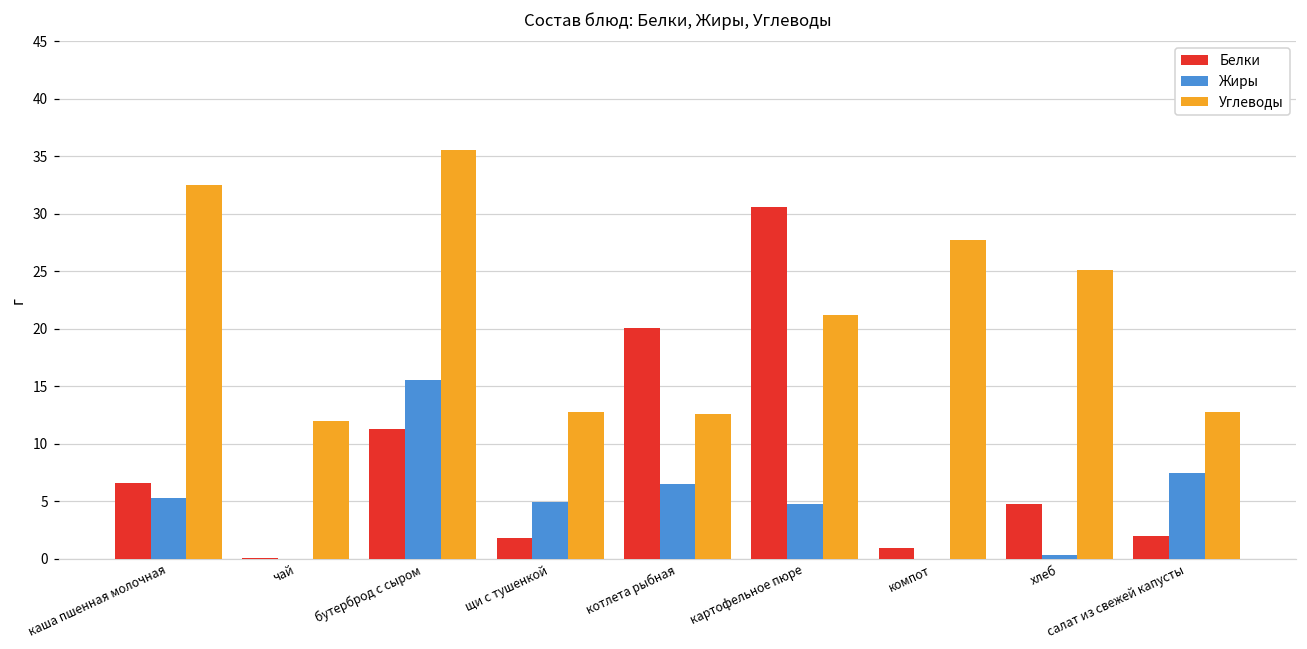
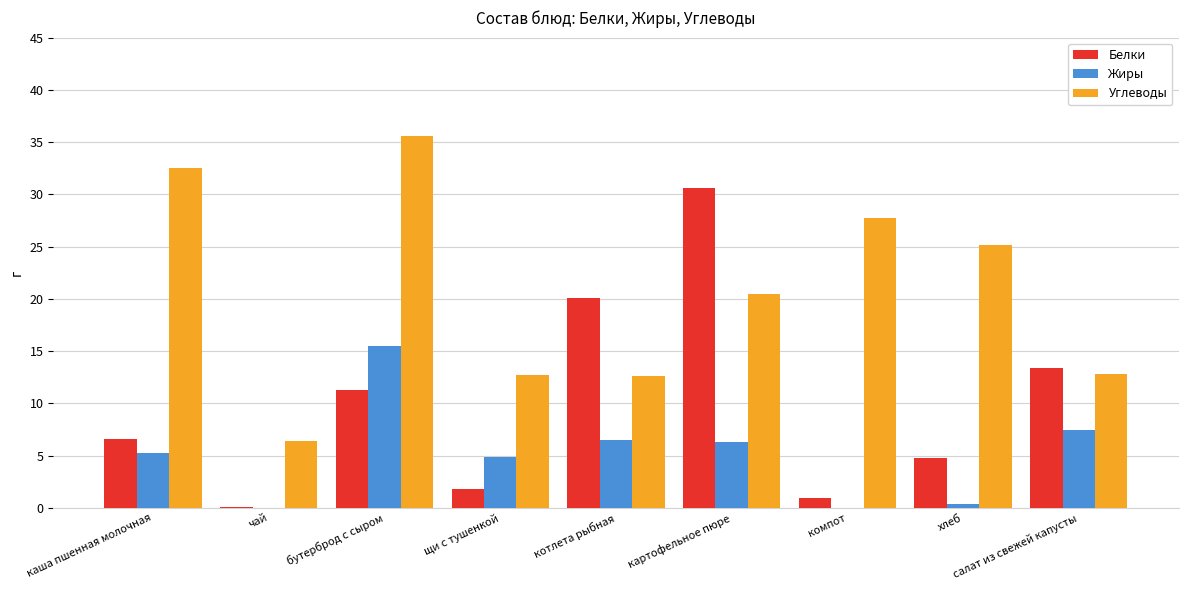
Углеводы, чай: 12.0 -> 6.4
Жиры, картофельное пюре: 4.8 -> 6.3
Углеводы, картофельное пюре: 21.2 -> 20.4
Белки, салат из свежей капусты: 2.0 -> 13.4
